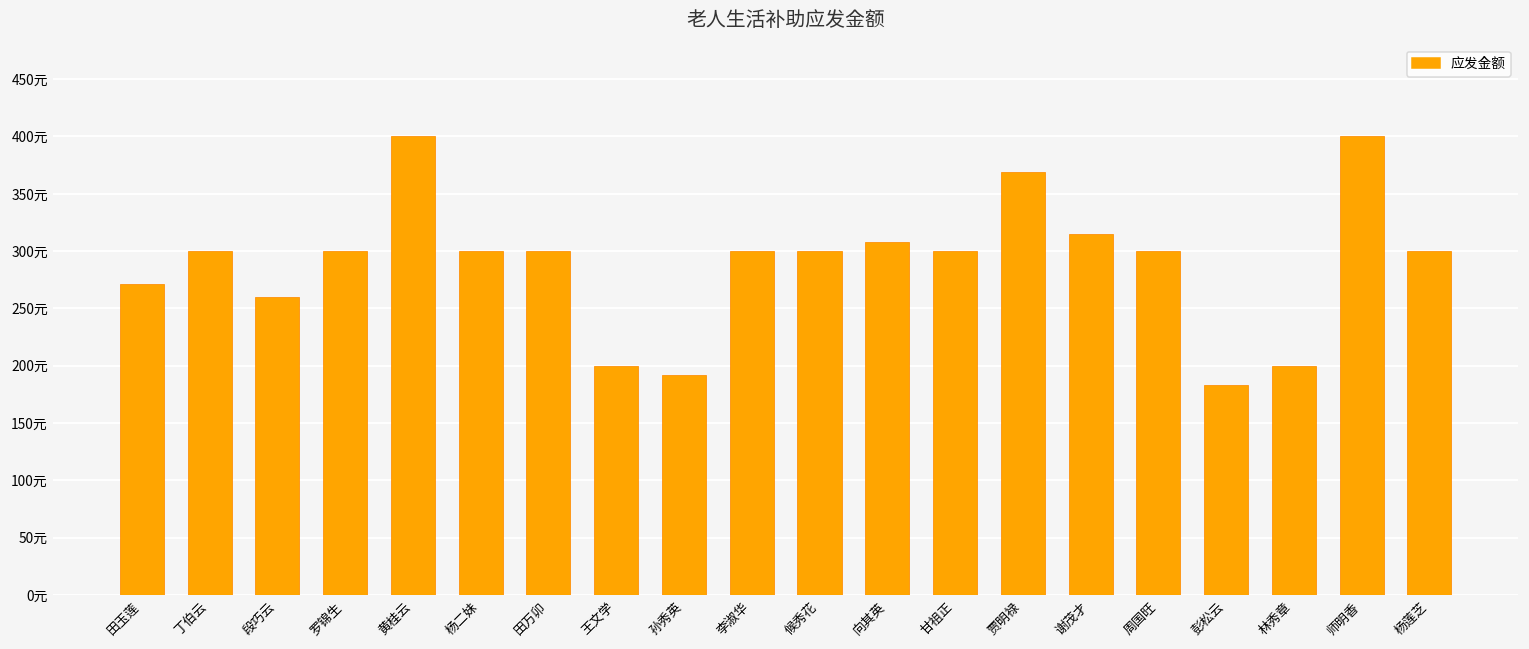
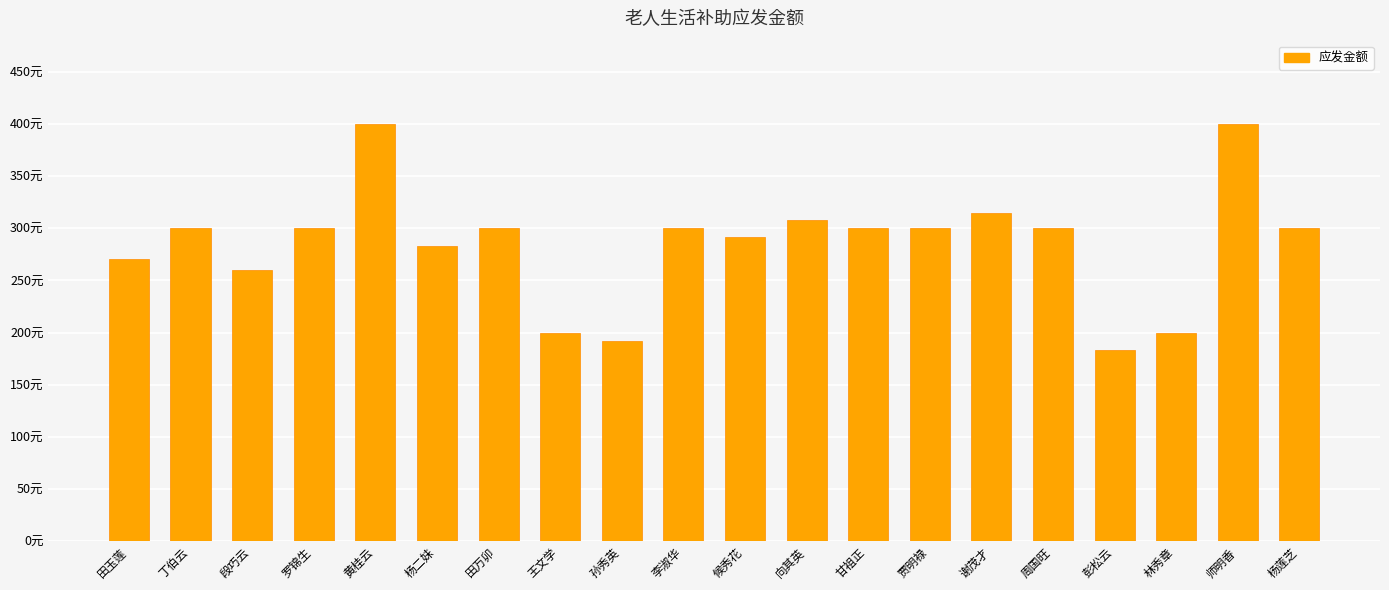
杨二妹: 300元 -> 283元
候秀花: 300元 -> 292元
贾明禄: 369元 -> 300元
